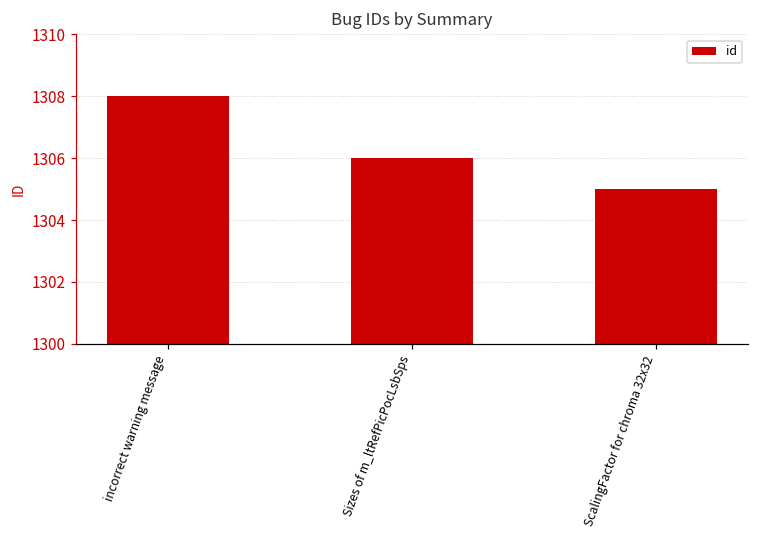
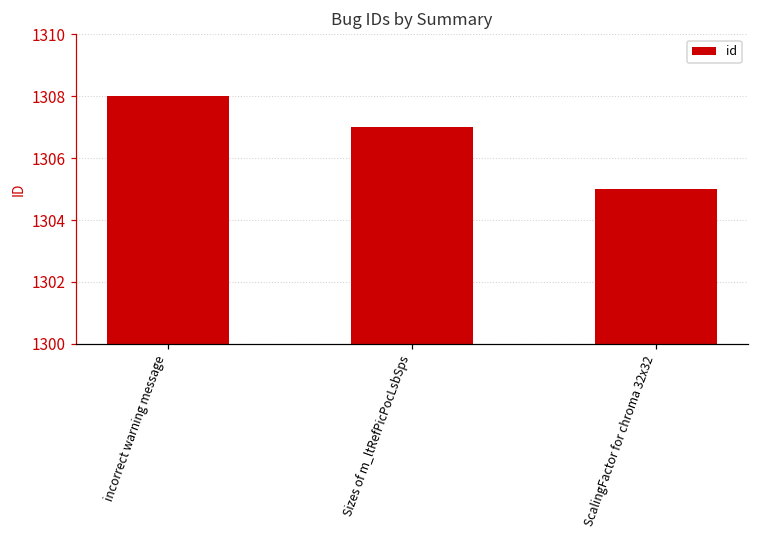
Sizes of m_ltRefPicPocLsbSps: 1306 -> 1307
